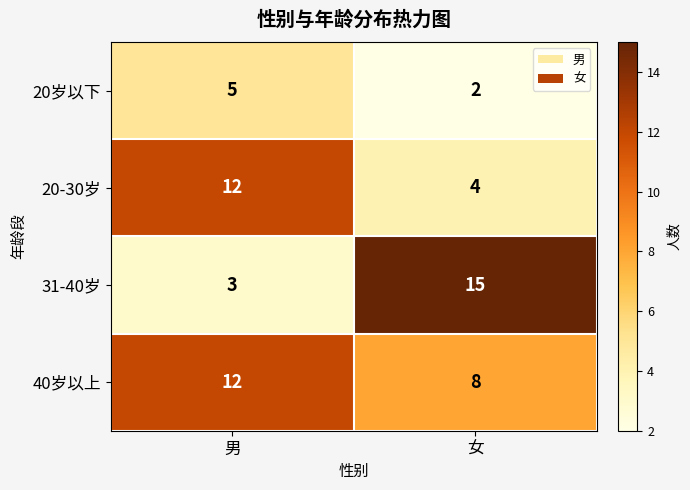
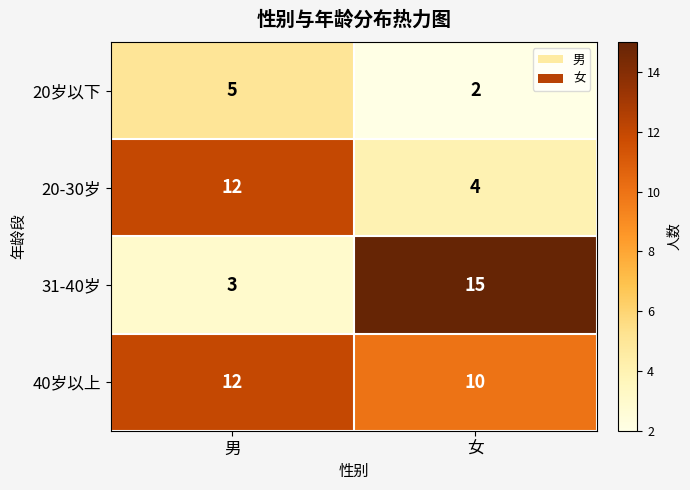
40岁以上, 女: 8 -> 10
